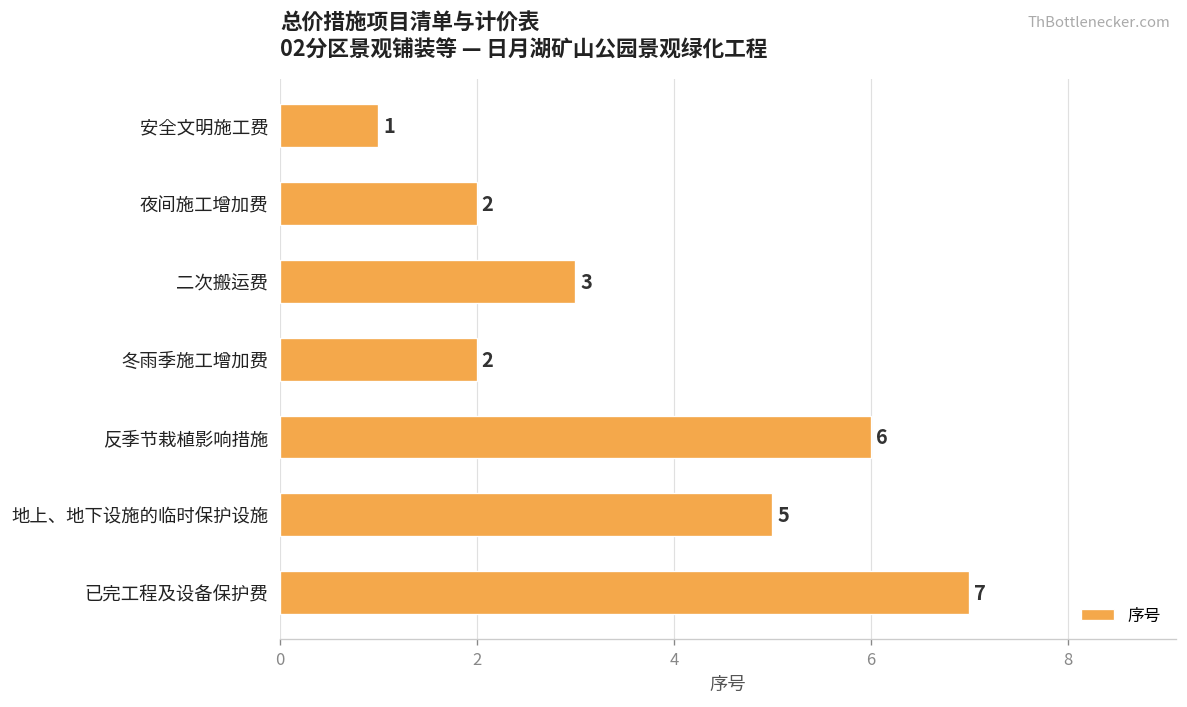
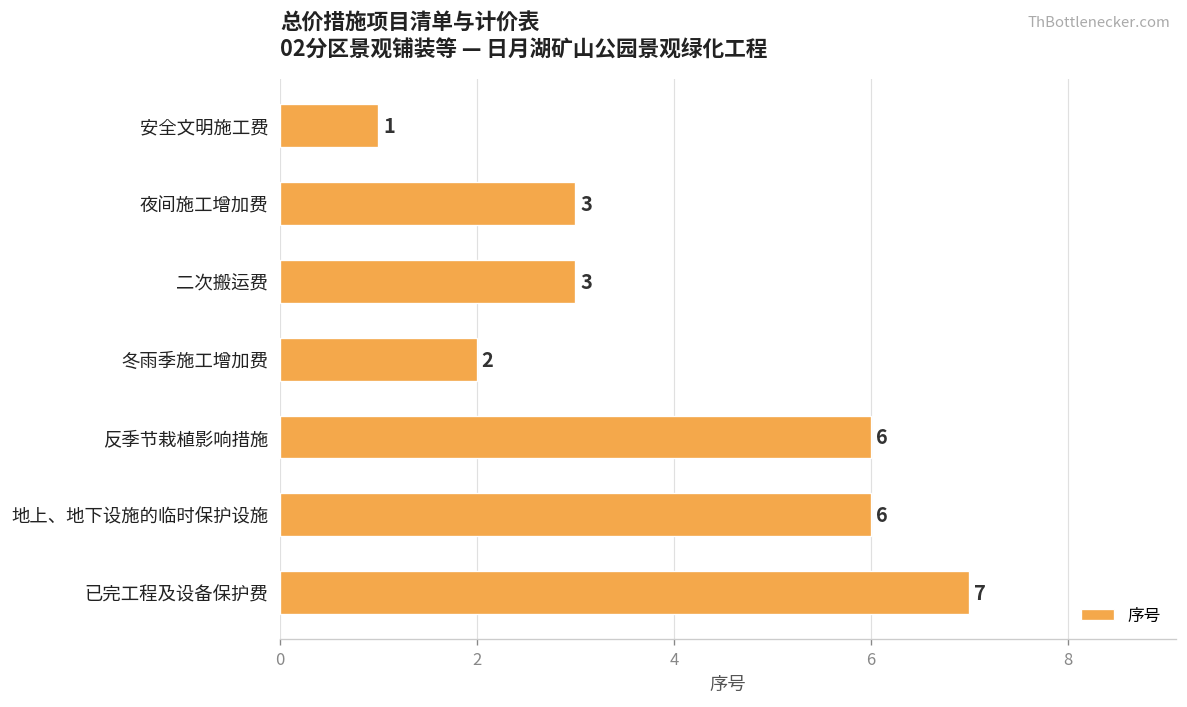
夜间施工增加费: 2 -> 3
地上、地下设施的临时保护设施: 5 -> 6
